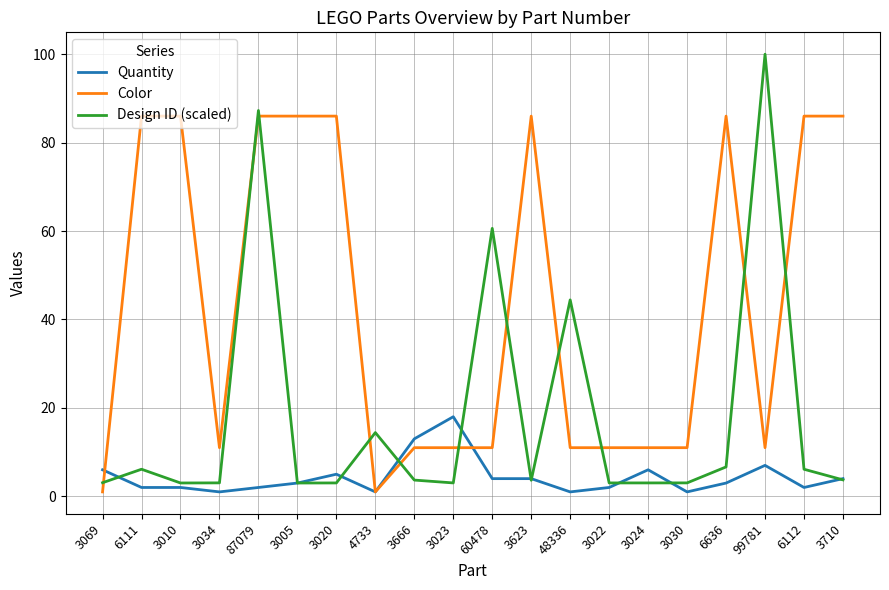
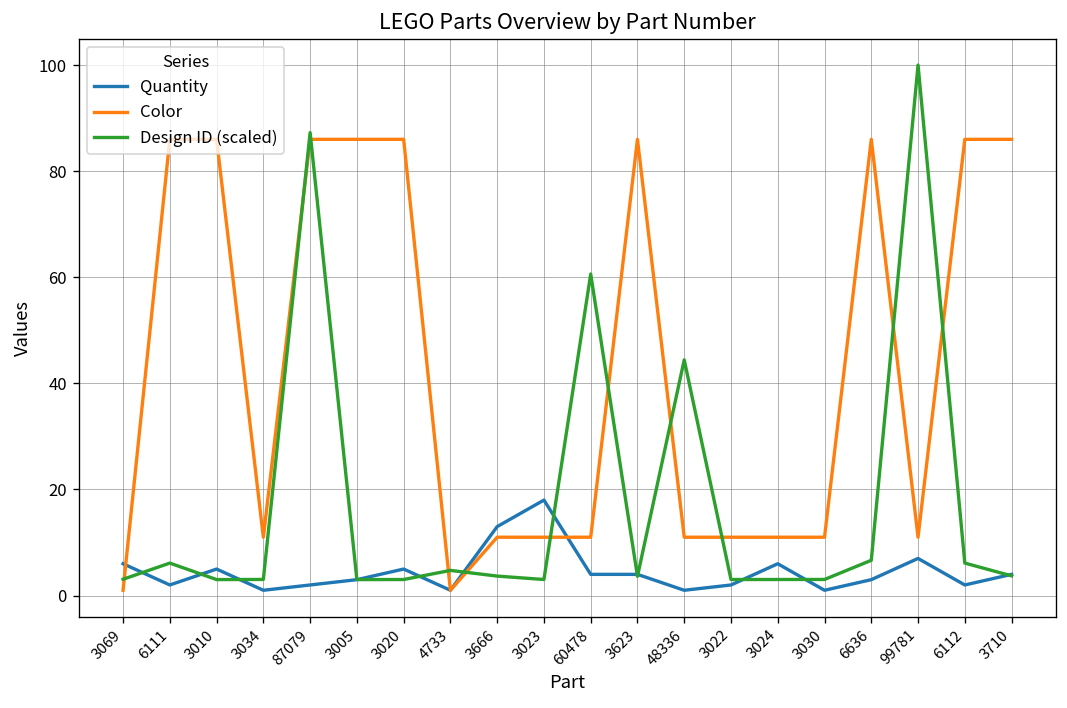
Quantity, 3010: 2 -> 5
Design ID (scaled), 4733: 14 -> 5
